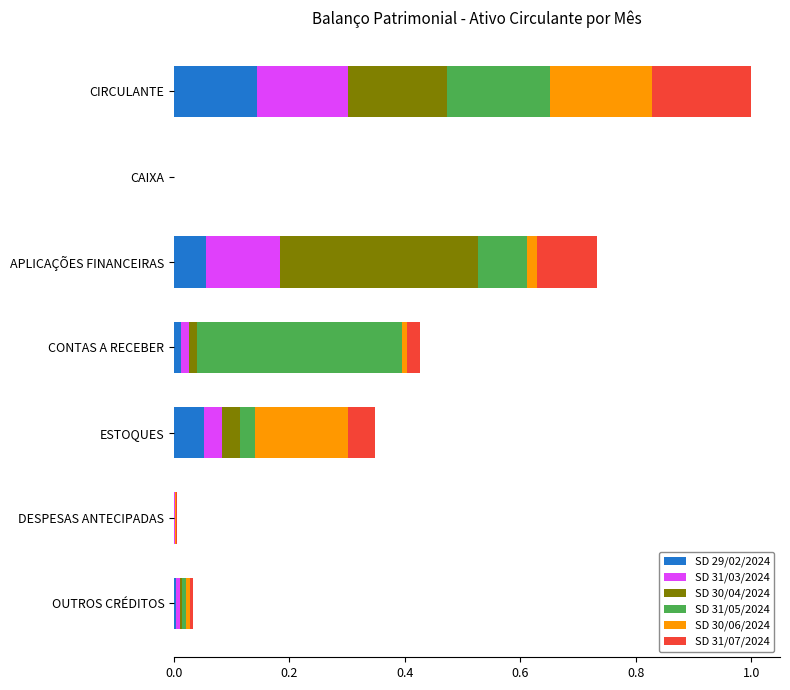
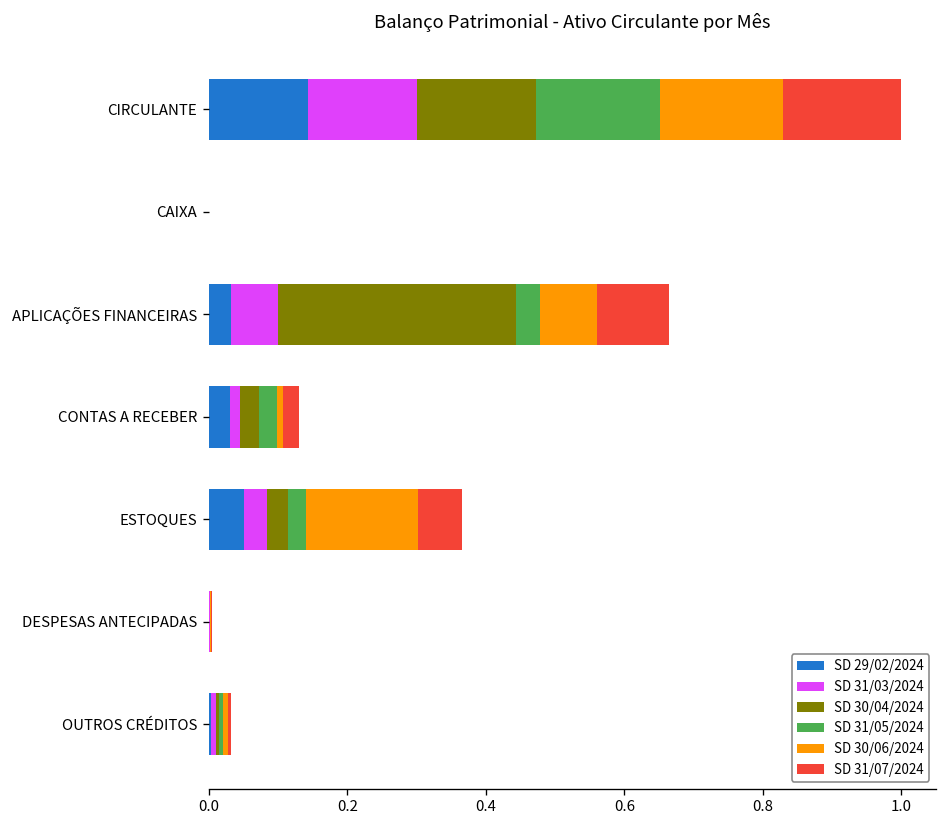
SD 29/02/2024, APLICAÇÕES FINANCEIRAS: 0.06 -> 0.03
SD 31/03/2024, APLICAÇÕES FINANCEIRAS: 0.13 -> 0.07
SD 31/05/2024, APLICAÇÕES FINANCEIRAS: 0.09 -> 0.03
SD 30/06/2024, APLICAÇÕES FINANCEIRAS: 0.02 -> 0.08
SD 29/02/2024, CONTAS A RECEBER: 0.01 -> 0.03
SD 30/04/2024, CONTAS A RECEBER: 0.01 -> 0.03
SD 31/05/2024, CONTAS A RECEBER: 0.36 -> 0.03
SD 31/07/2024, ESTOQUES: 0.05 -> 0.06
